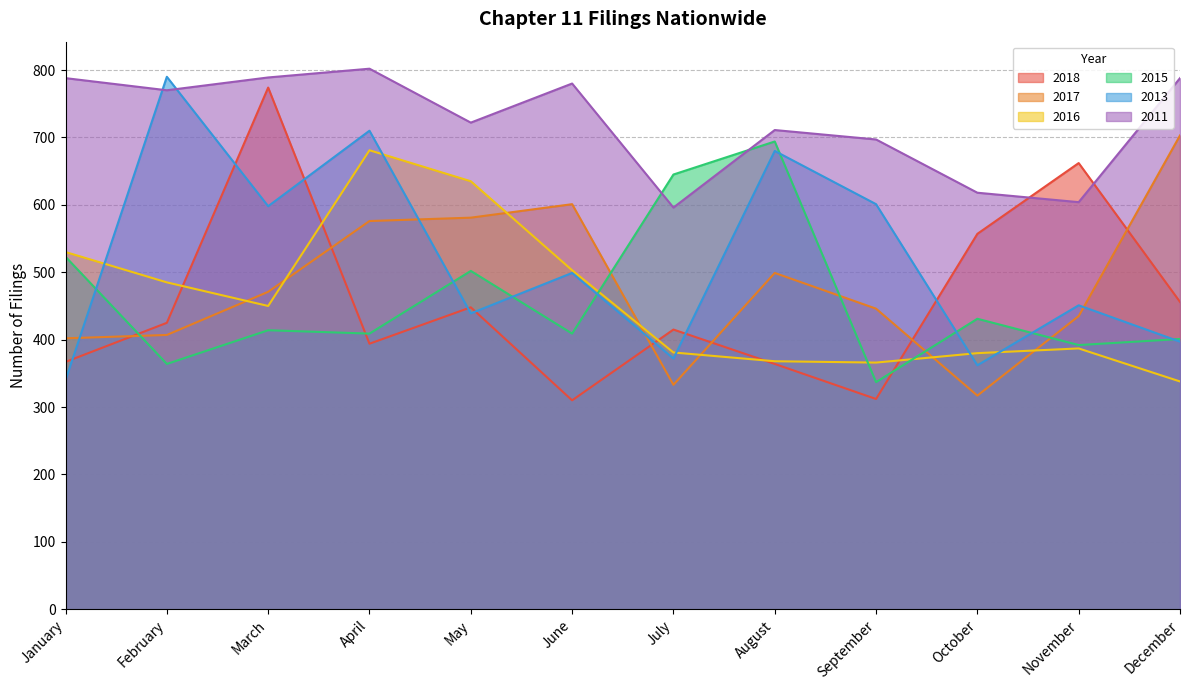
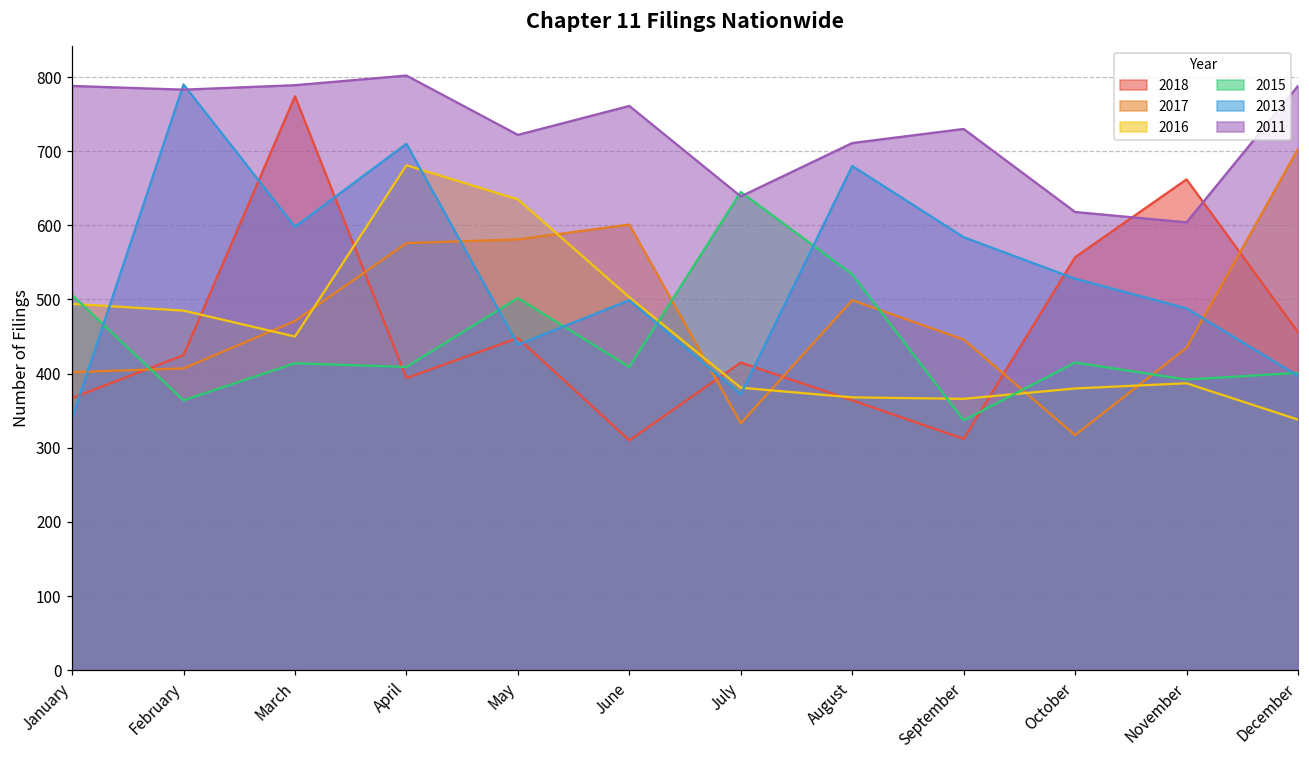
2016, January: 530 -> 490
2015, January: 520 -> 510
2011, February: 770 -> 780
2011, June: 780 -> 760
2011, July: 600 -> 640
2015, August: 690 -> 530
2013, September: 600 -> 580
2011, September: 700 -> 730
2015, October: 430 -> 420
2013, October: 360 -> 530
2013, November: 450 -> 490
